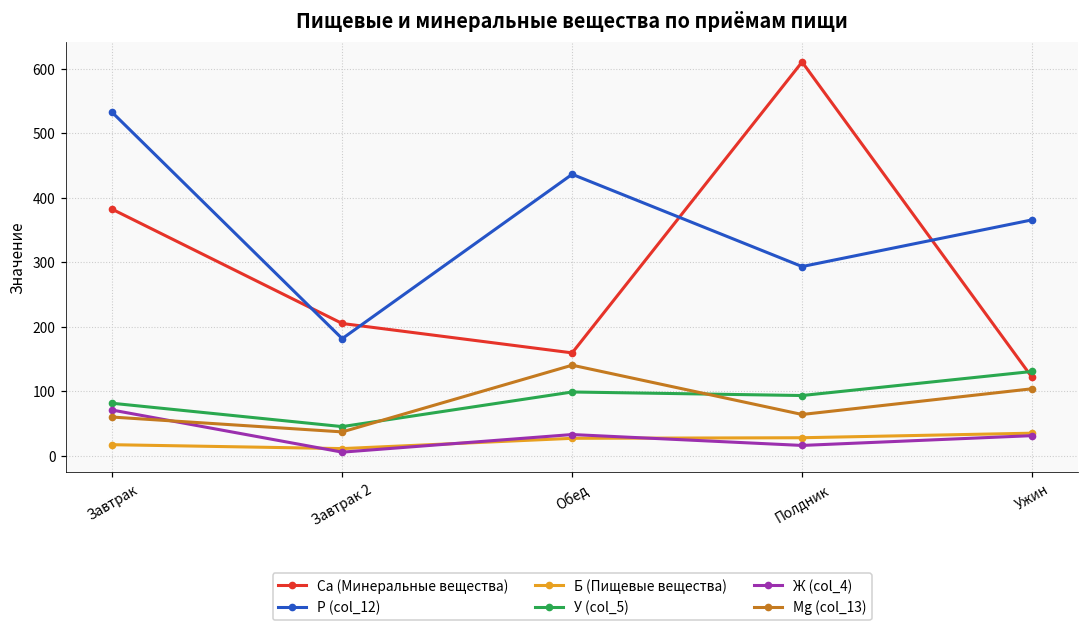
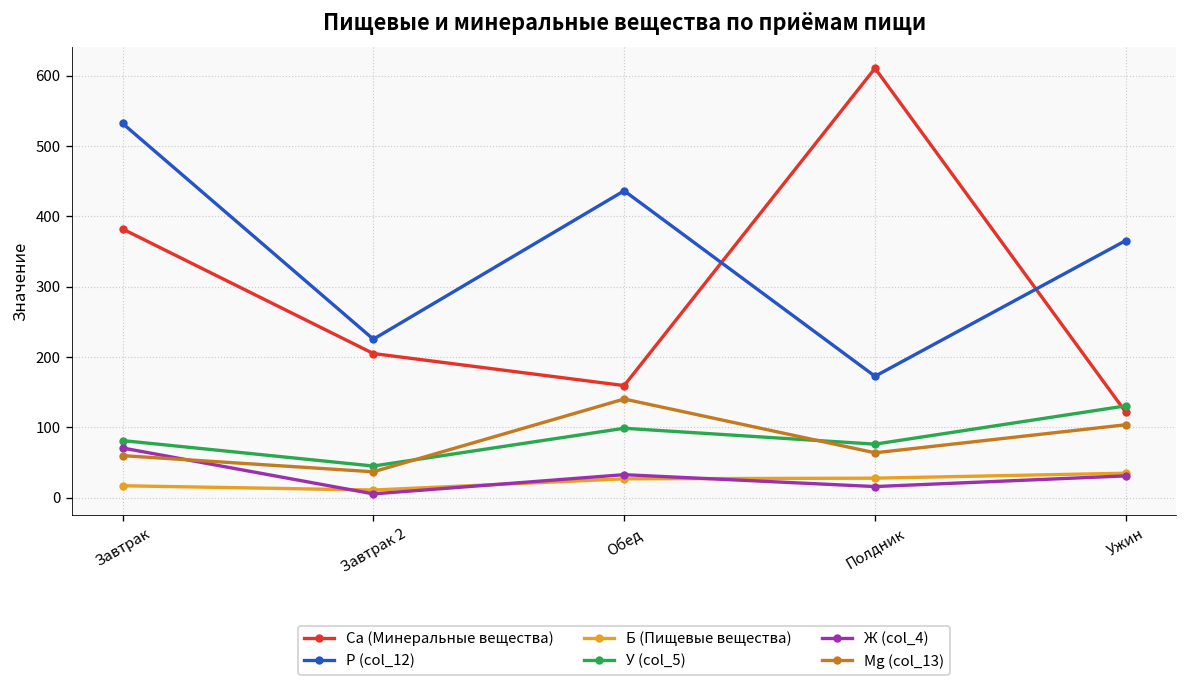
P (col_12), Завтрак 2: 180 -> 230
P (col_12), Полдник: 290 -> 170
У (col_5), Полдник: 90 -> 80
